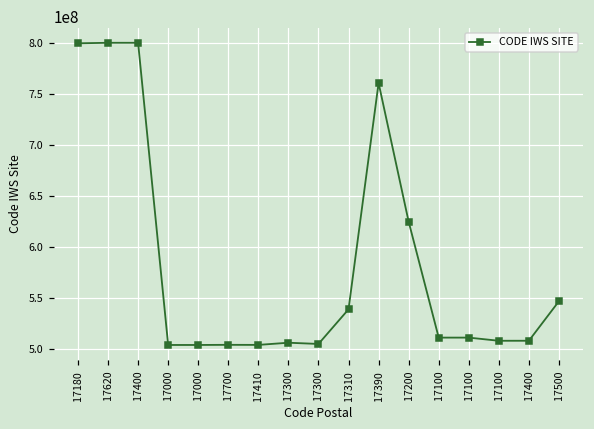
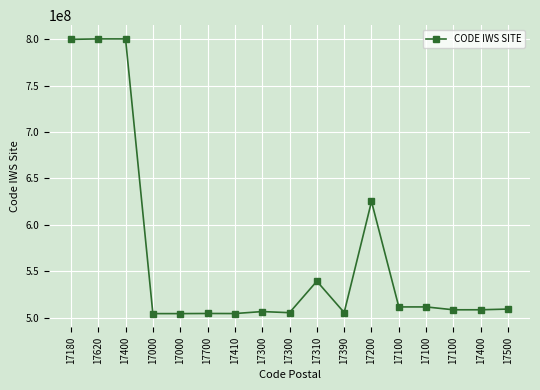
17390: 760000000 -> 510000000
17500: 550000000 -> 510000000
